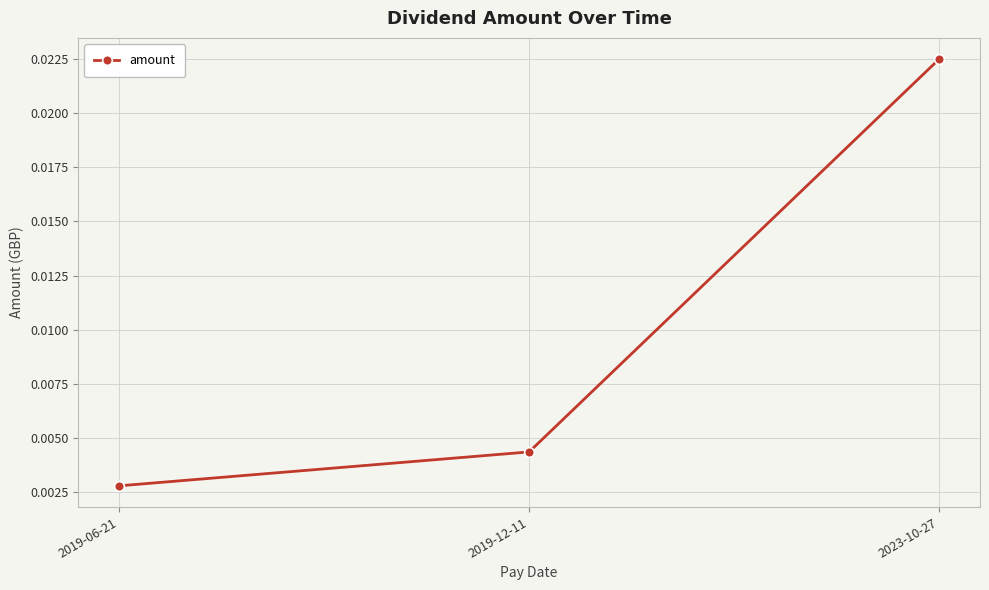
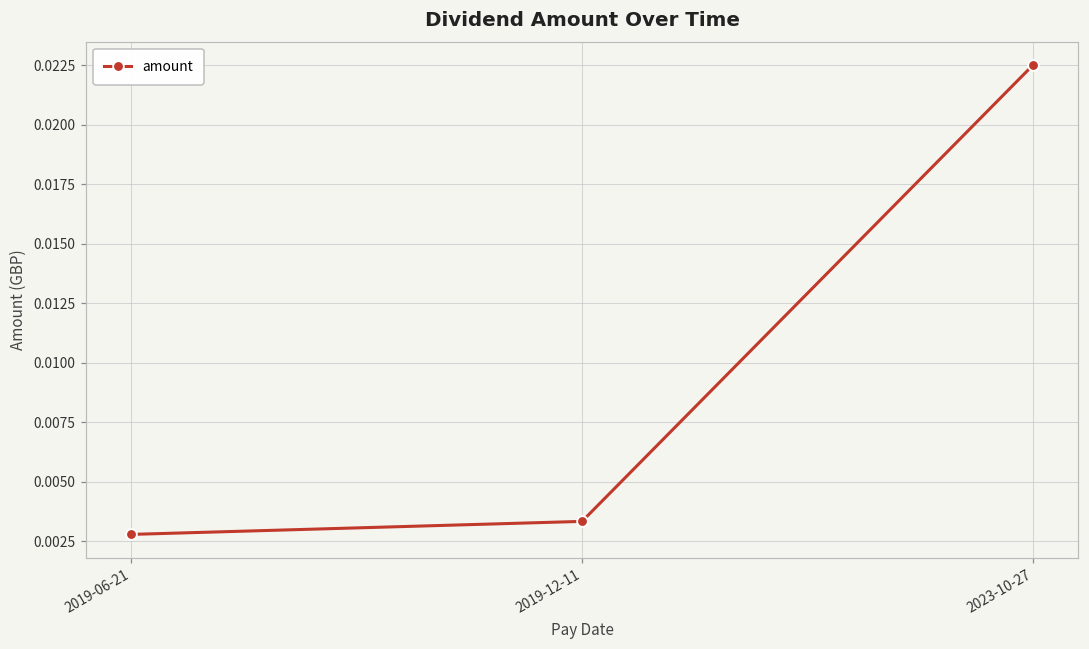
2019-12-11: 0.0043 -> 0.0033
